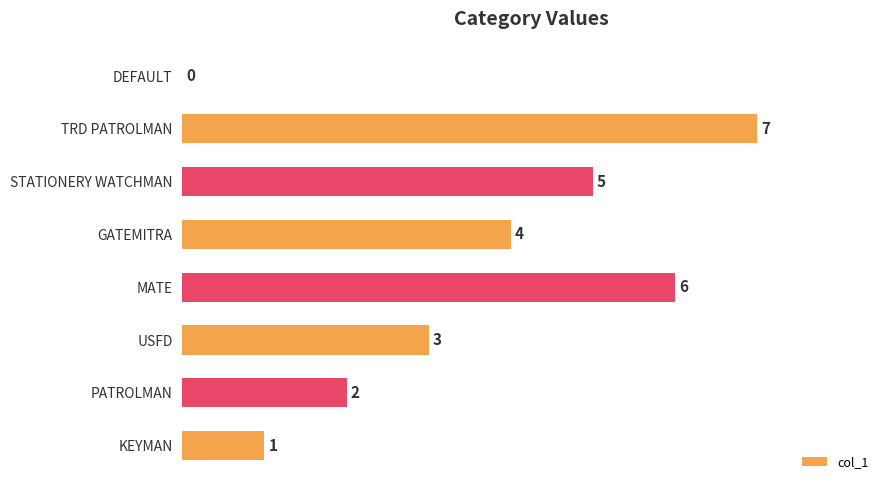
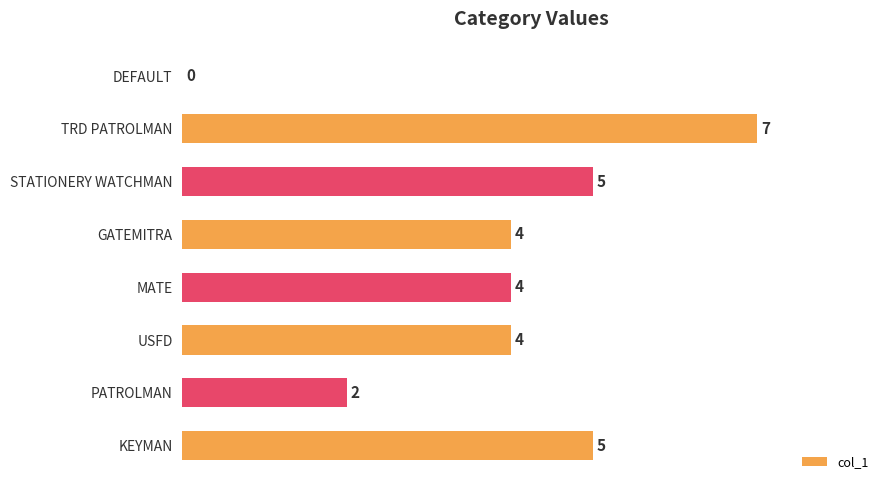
MATE: 6 -> 4
USFD: 3 -> 4
KEYMAN: 1 -> 5
